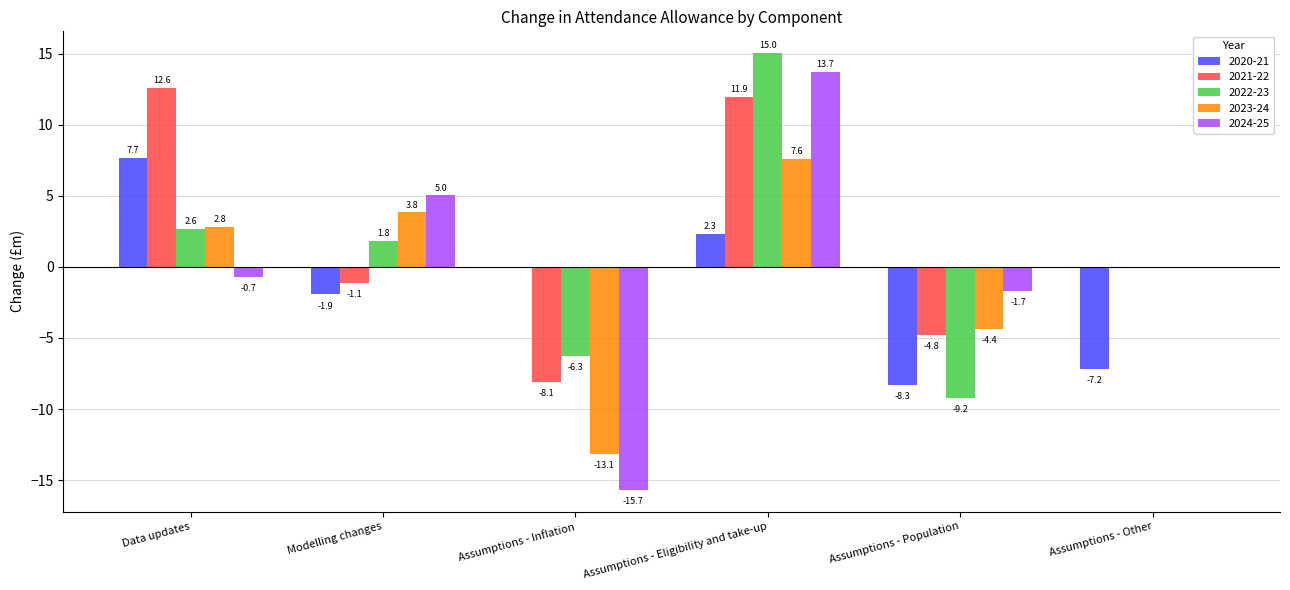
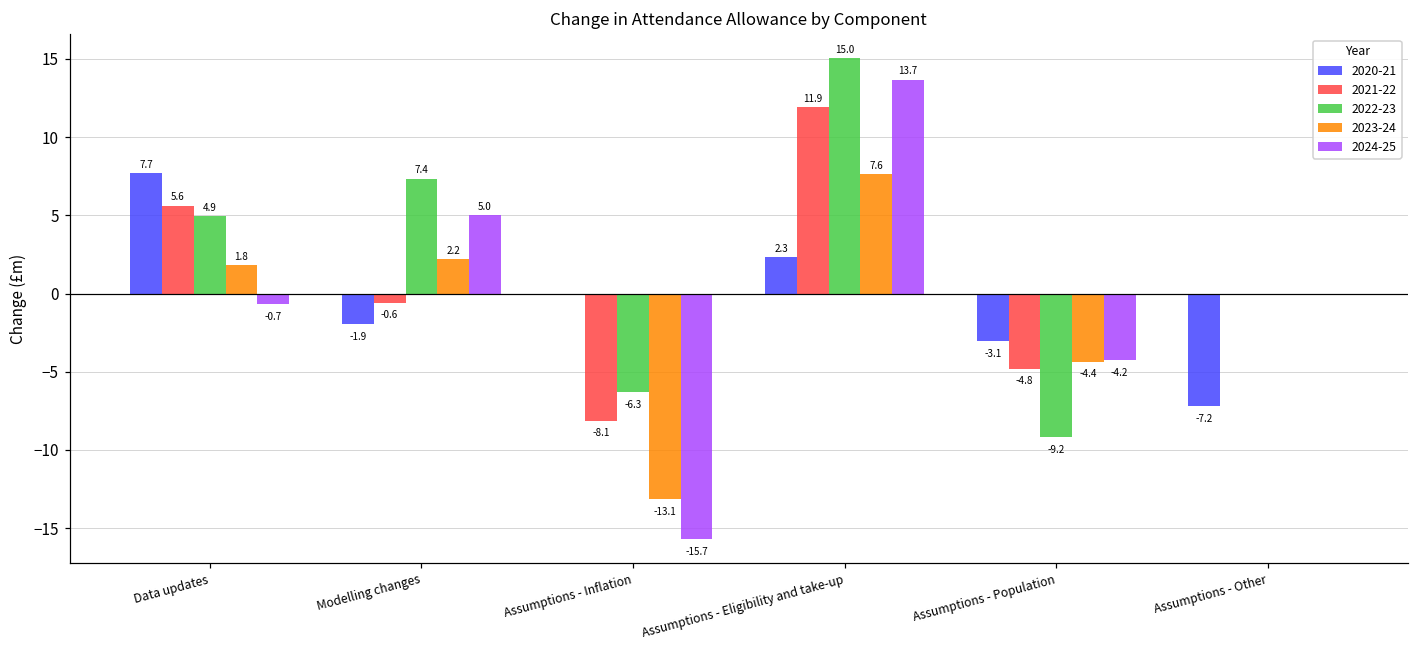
2021-22, Data updates: 12.6 -> 5.6
2022-23, Data updates: 2.6 -> 4.9
2023-24, Data updates: 2.8 -> 1.8
2021-22, Modelling changes: -1.1 -> -0.6
2022-23, Modelling changes: 1.8 -> 7.4
2023-24, Modelling changes: 3.8 -> 2.2
2020-21, Assumptions - Population: -8.3 -> -3.1
2024-25, Assumptions - Population: -1.7 -> -4.2
